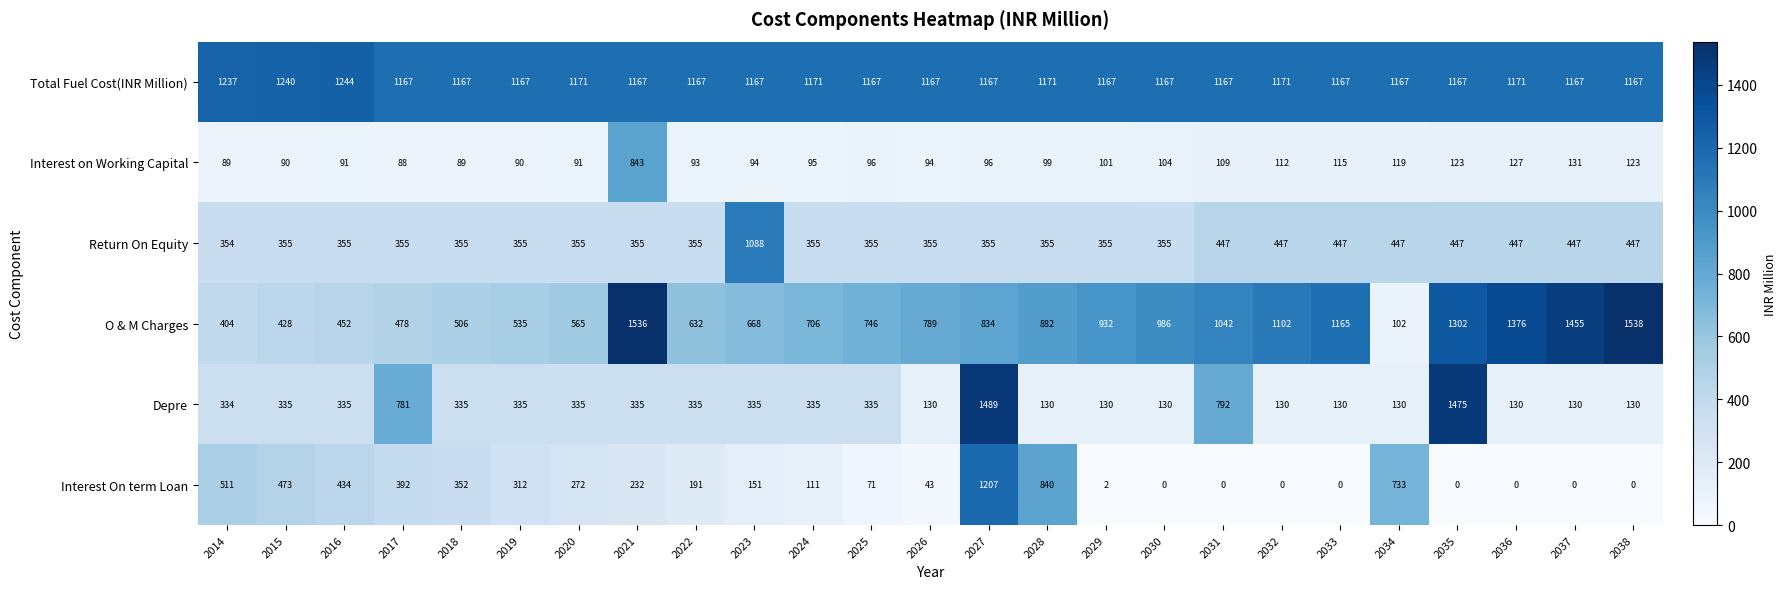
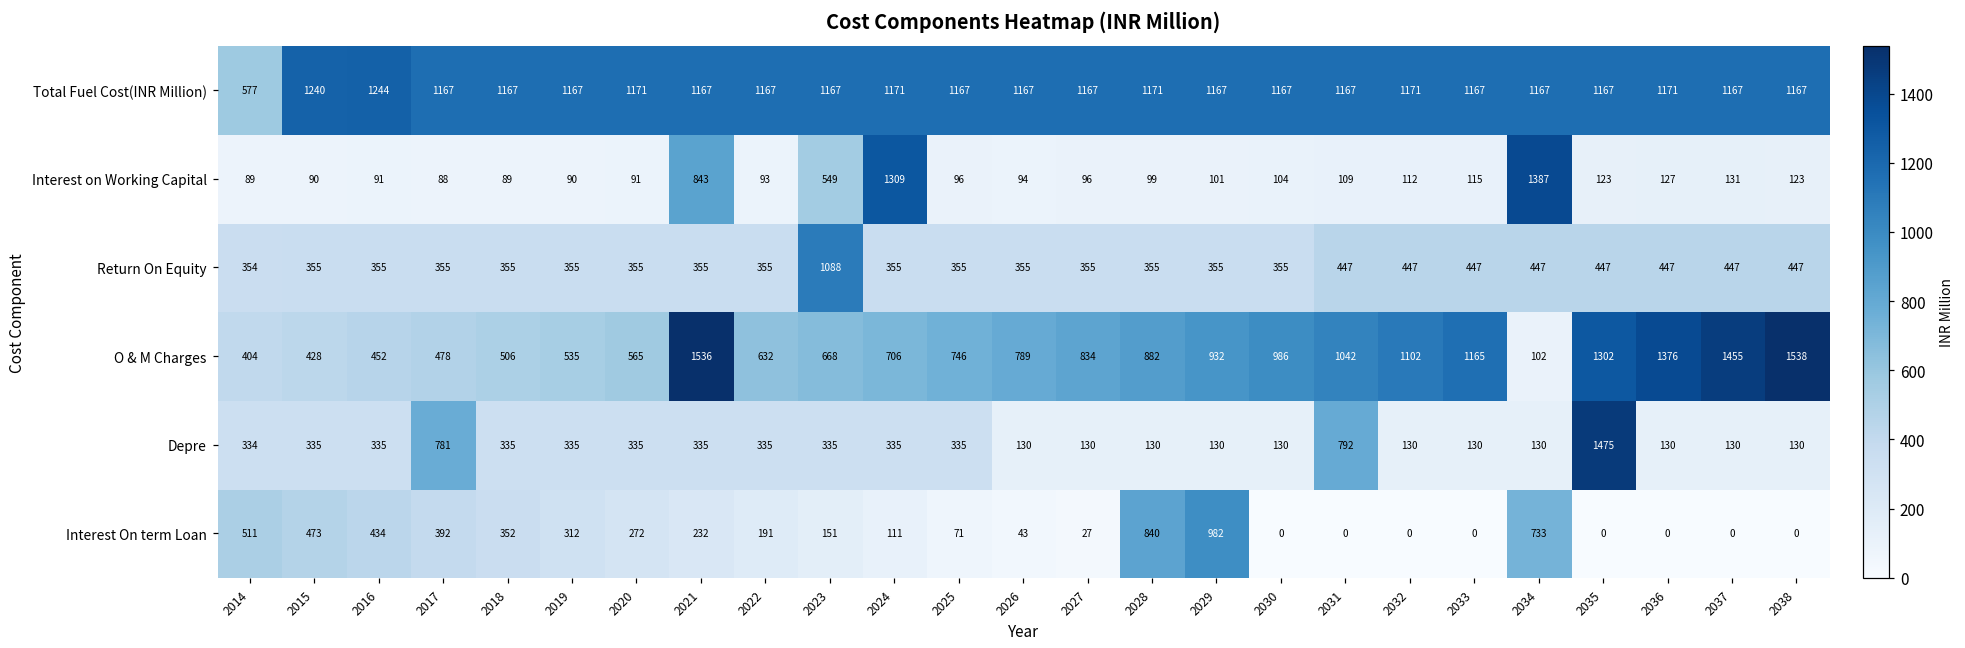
Total Fuel Cost(INR Million), 2014: 1237 -> 577
Interest on Working Capital, 2023: 94 -> 549
Interest on Working Capital, 2024: 95 -> 1309
Interest on Working Capital, 2034: 119 -> 1387
Depre, 2027: 1489 -> 130
Interest On term Loan, 2027: 1207 -> 27
Interest On term Loan, 2029: 2 -> 982
